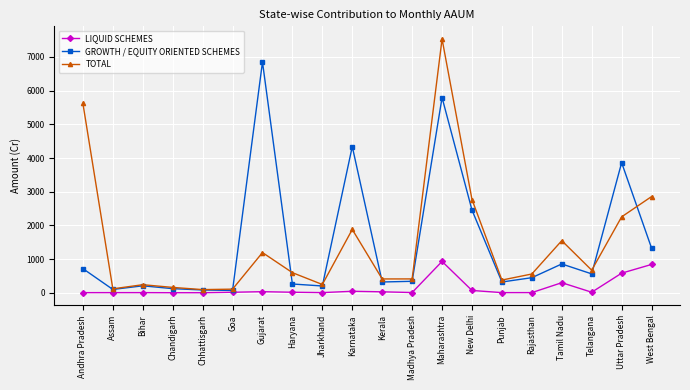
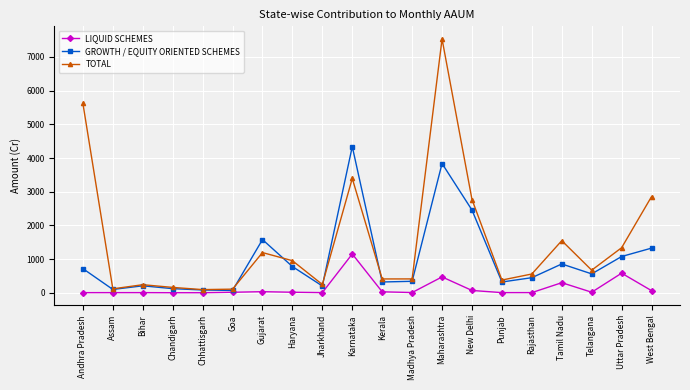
GROWTH / EQUITY ORIENTED SCHEMES, Gujarat: 6800 -> 1600
GROWTH / EQUITY ORIENTED SCHEMES, Haryana: 300 -> 800
TOTAL, Haryana: 600 -> 1000
LIQUID SCHEMES, Karnataka: 0 -> 1200
TOTAL, Karnataka: 1900 -> 3400
LIQUID SCHEMES, Maharashtra: 900 -> 500
GROWTH / EQUITY ORIENTED SCHEMES, Maharashtra: 5800 -> 3800
GROWTH / EQUITY ORIENTED SCHEMES, Uttar Pradesh: 3900 -> 1100
TOTAL, Uttar Pradesh: 2300 -> 1300
LIQUID SCHEMES, West Bengal: 800 -> 100
